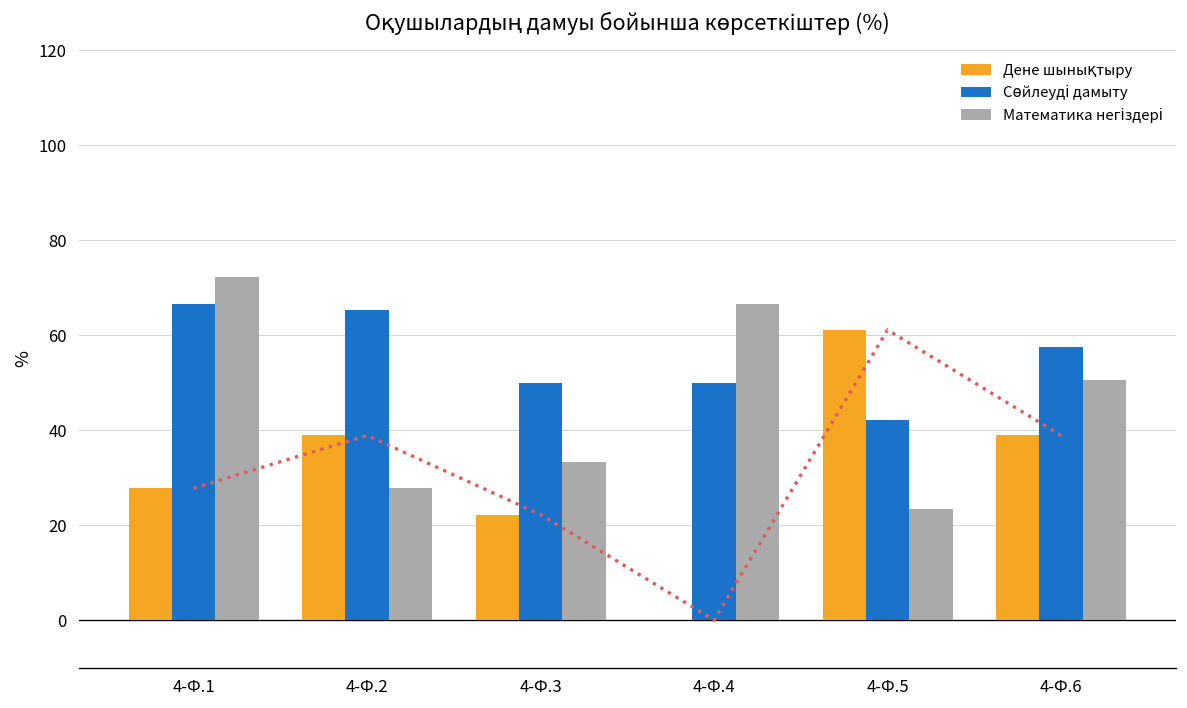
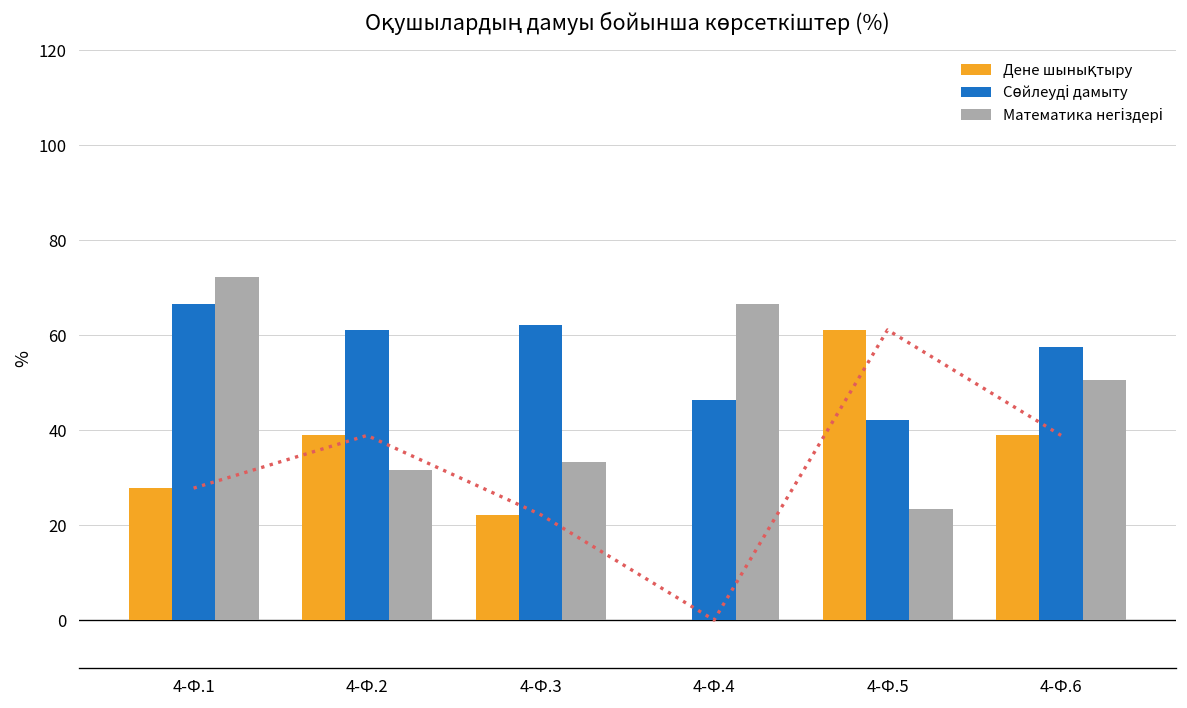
Сөйлеуді дамыту, 4-Ф.2: 65 -> 61
Математика негіздері, 4-Ф.2: 28 -> 32
Сөйлеуді дамыту, 4-Ф.3: 50 -> 62
Сөйлеуді дамыту, 4-Ф.4: 50 -> 46
